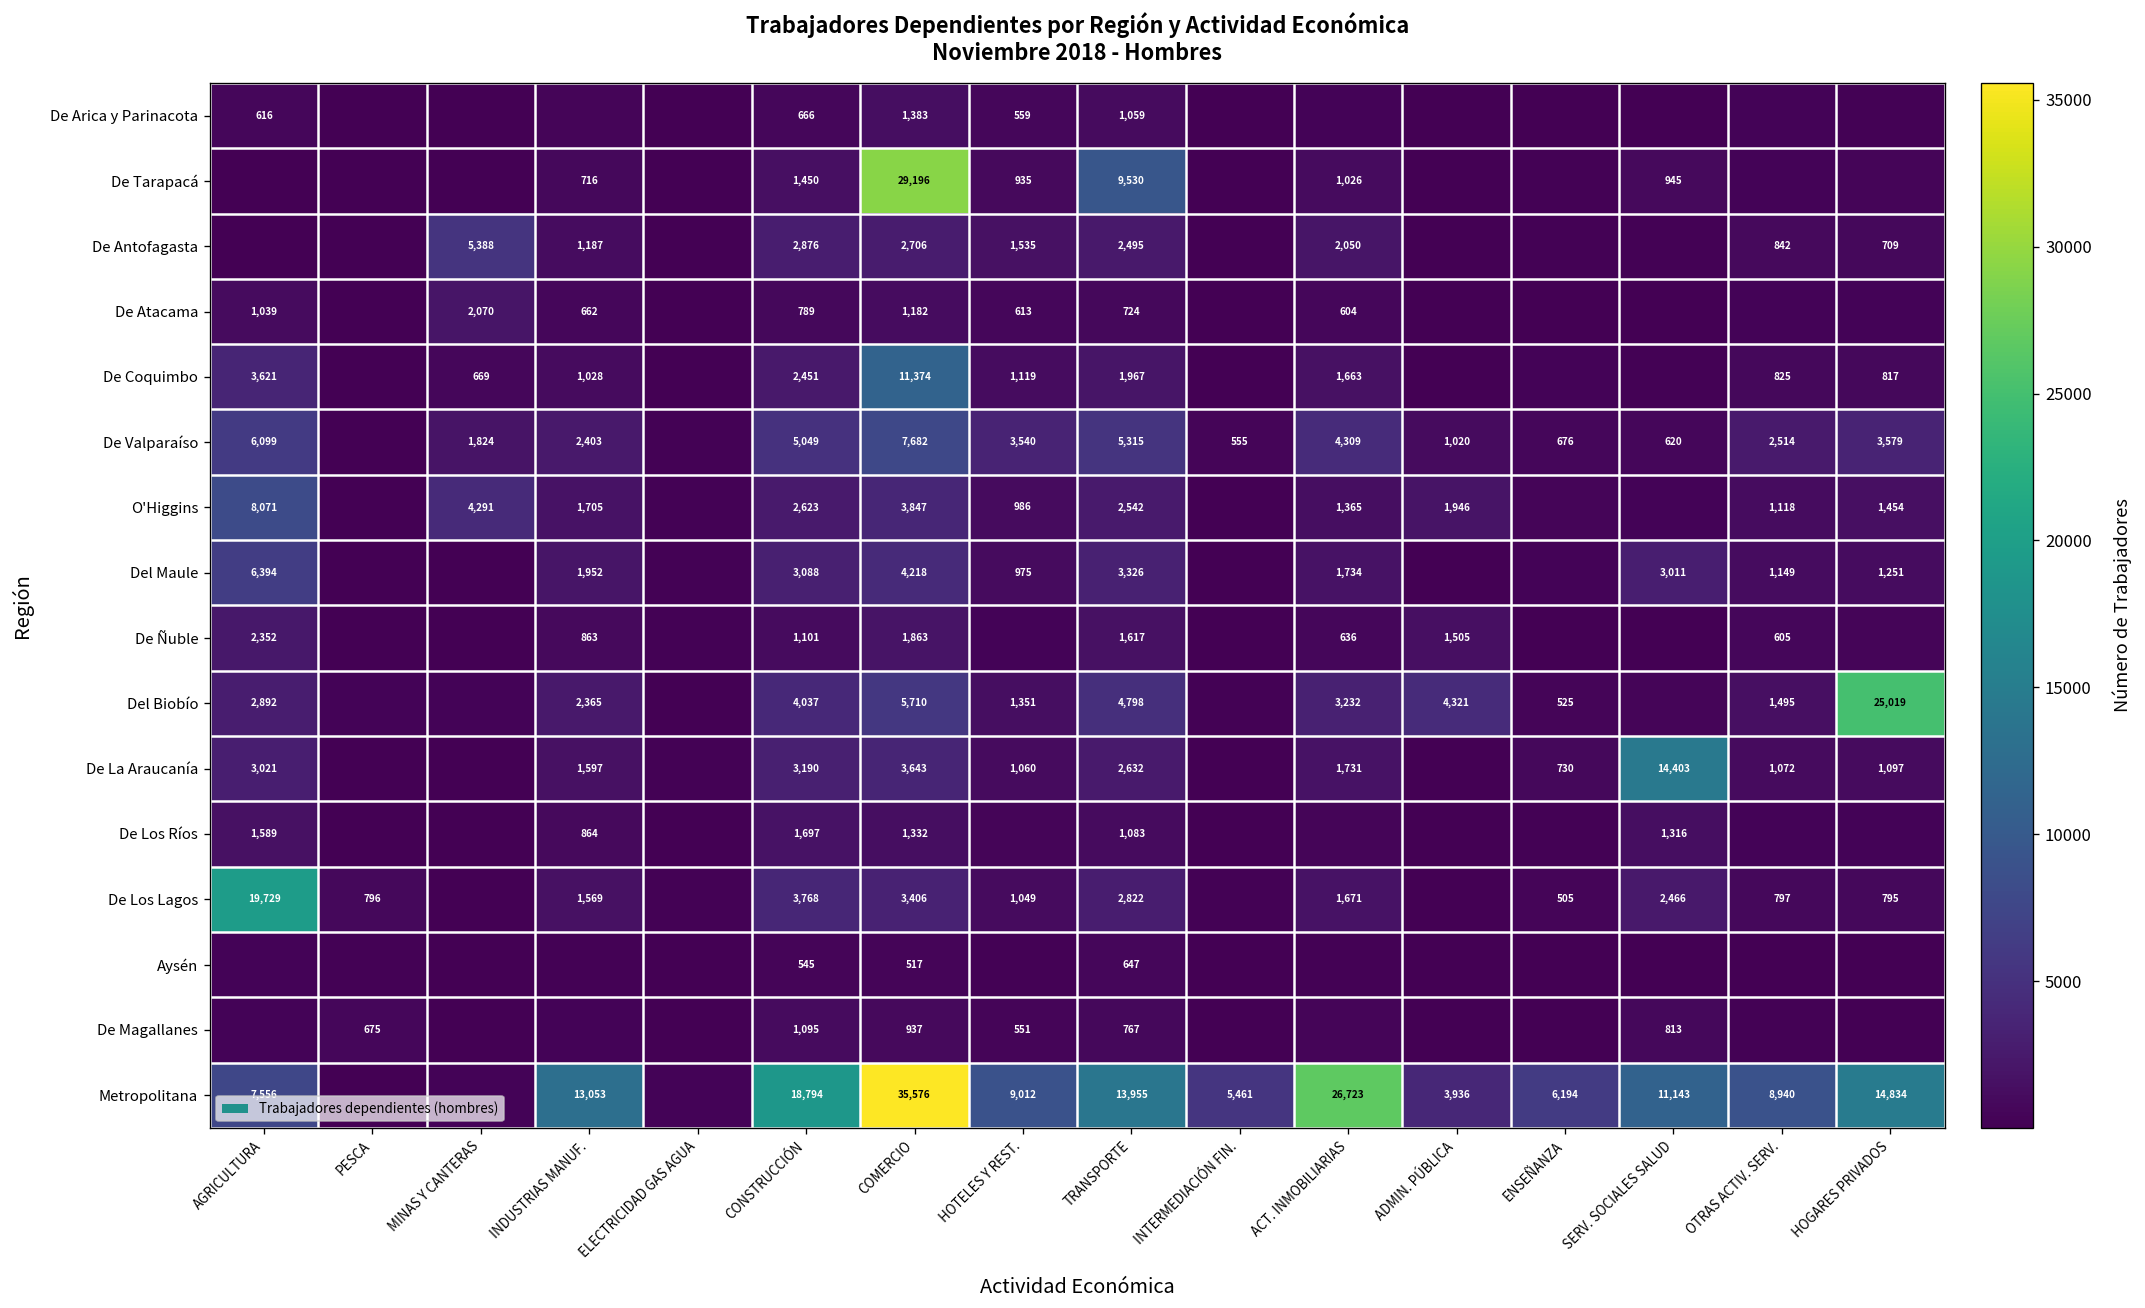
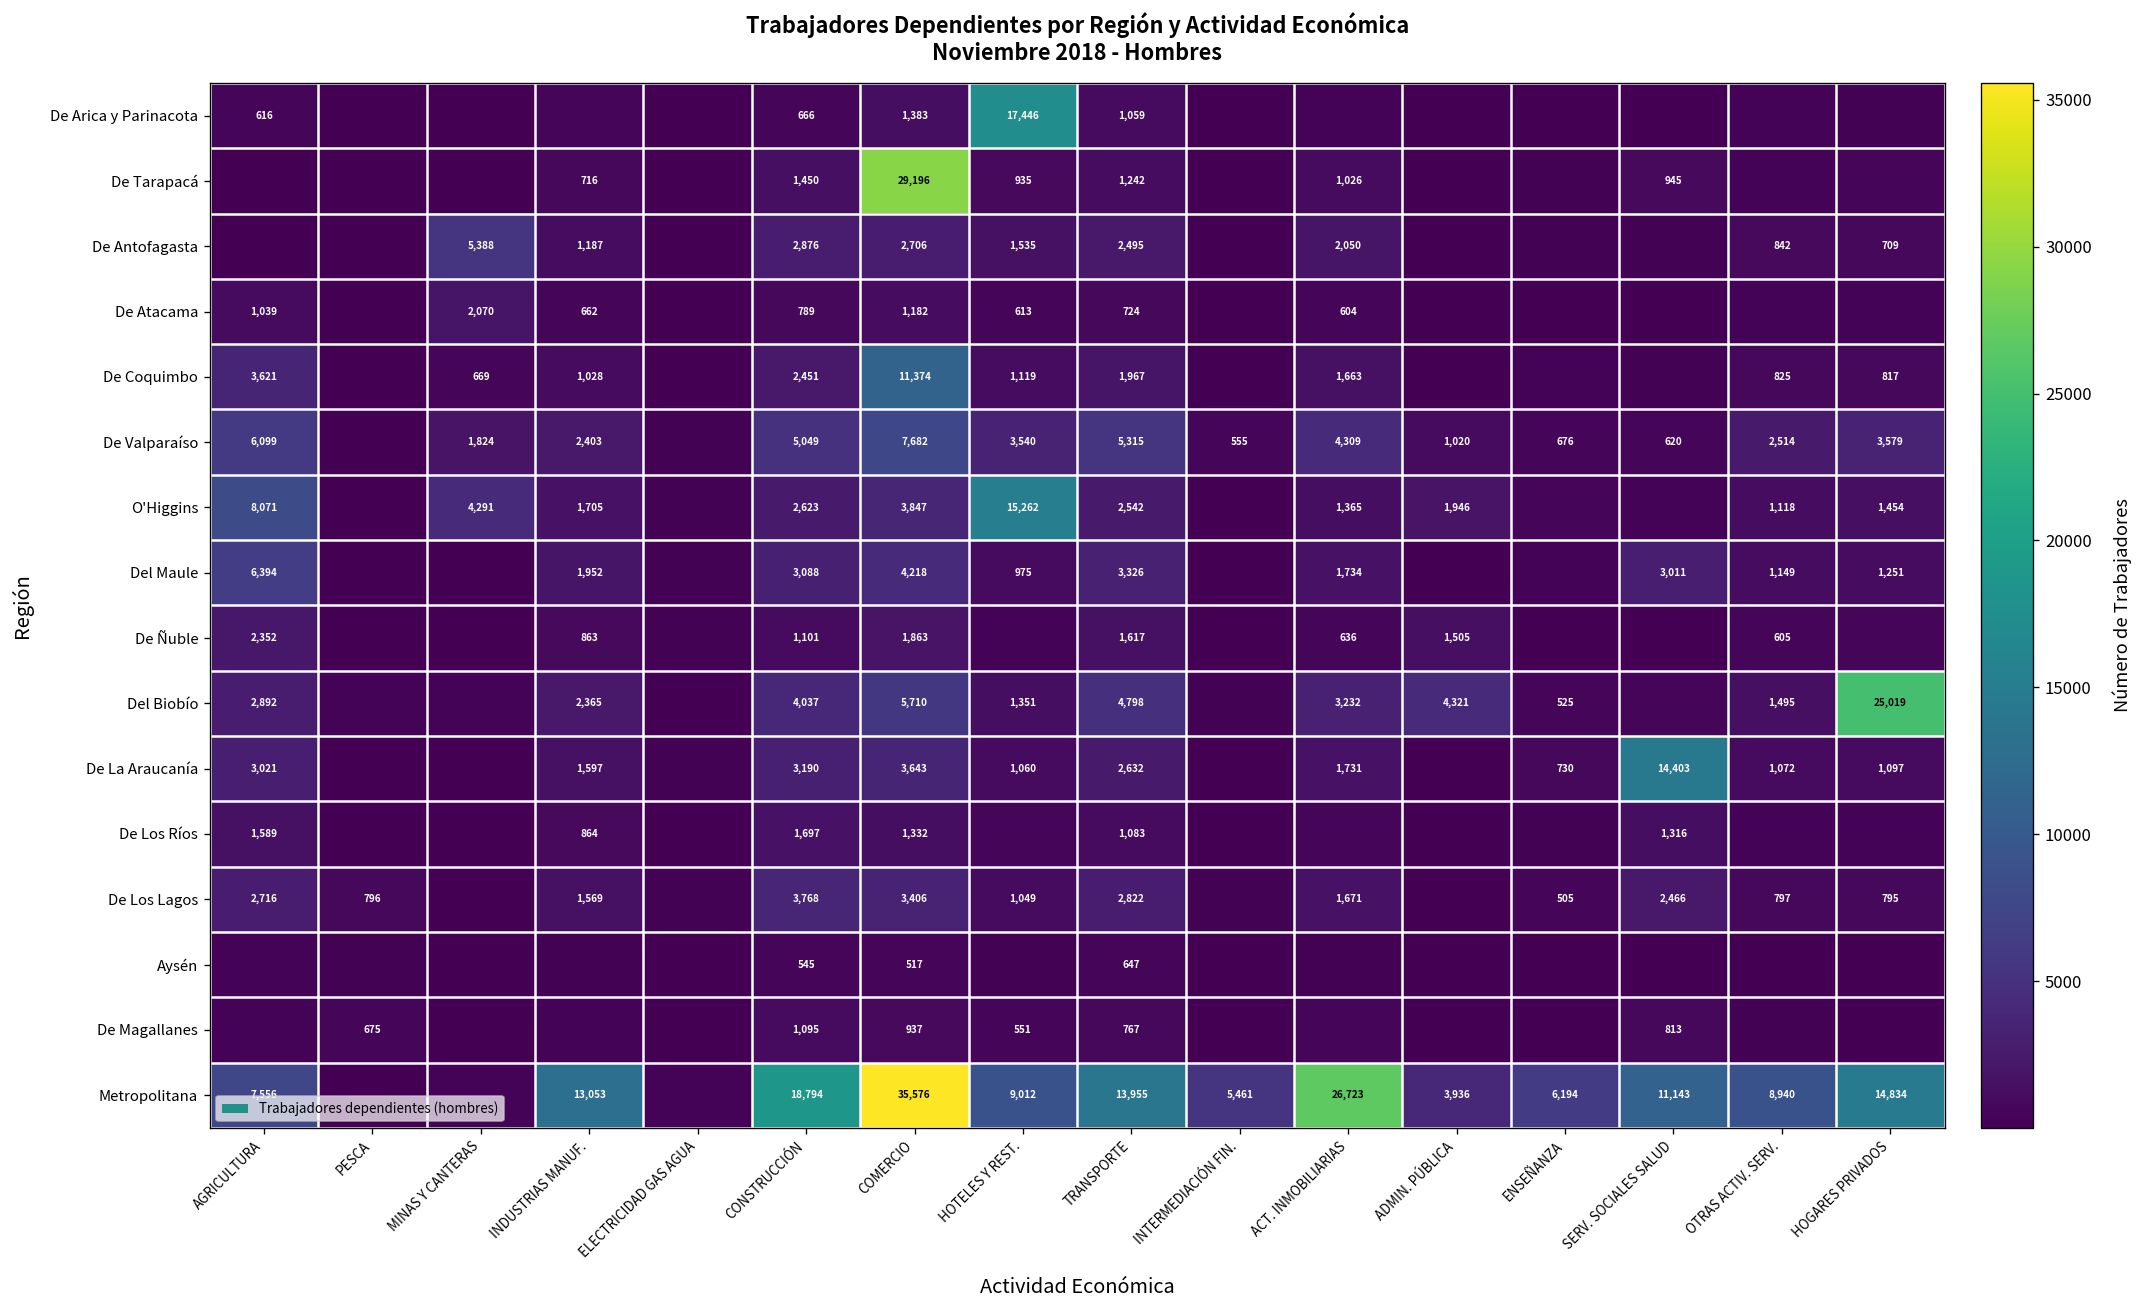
De Arica y Parinacota, HOTELES Y REST.: 559 -> 17,446
De Tarapacá, TRANSPORTE: 9,530 -> 1,242
O'Higgins, HOTELES Y REST.: 986 -> 15,262
De Los Lagos, AGRICULTURA: 19,729 -> 2,716
